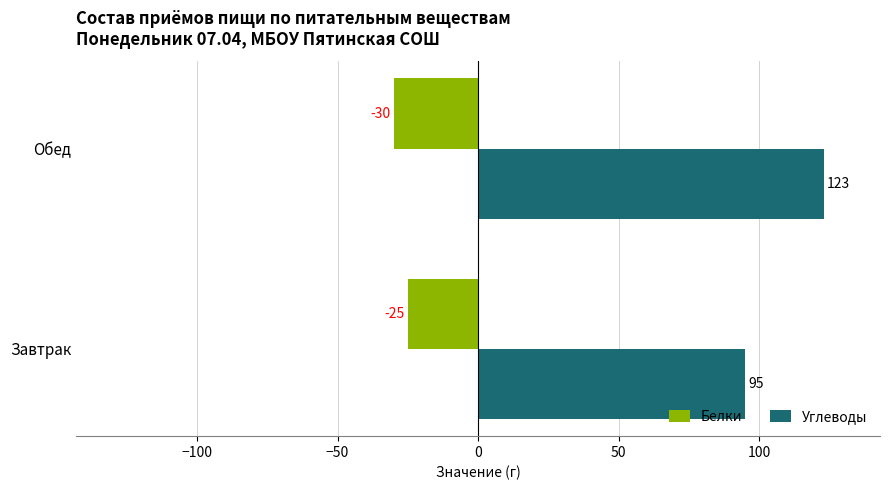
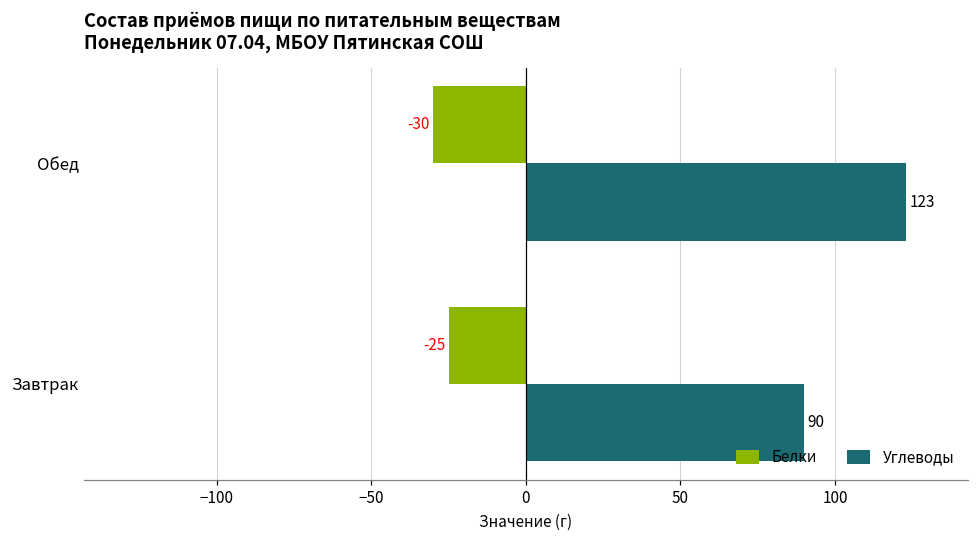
Углеводы, Завтрак: 95 -> 90
